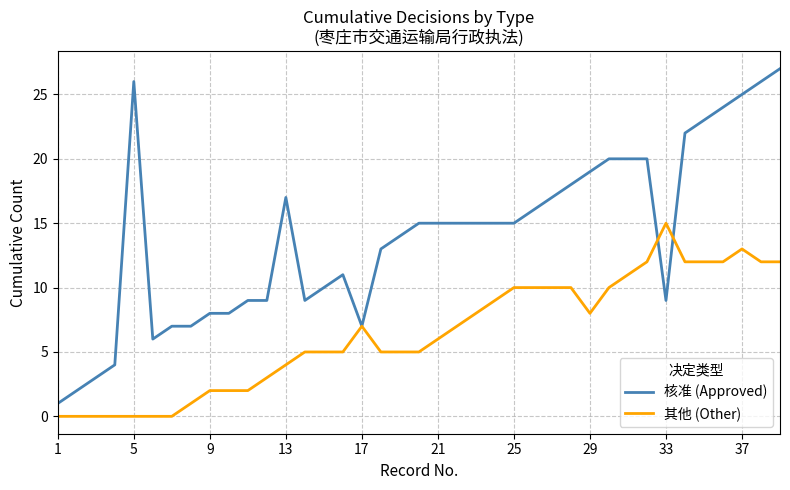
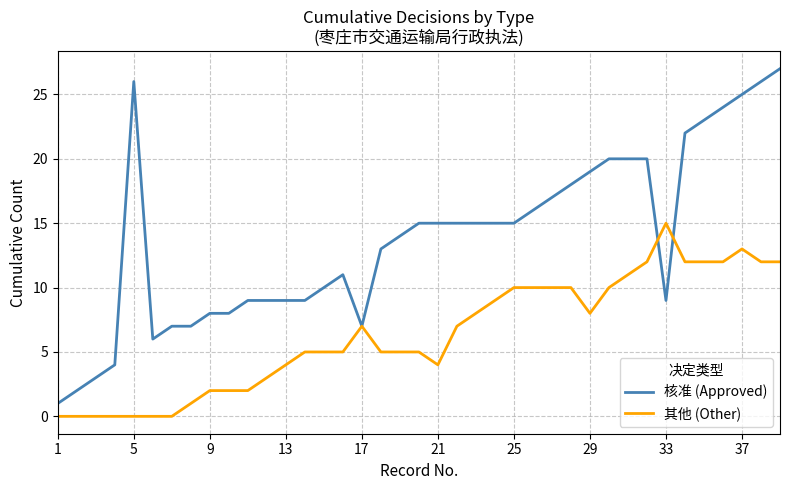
核准 (Approved), 13: 17 -> 9
其他 (Other), 21: 6 -> 4
